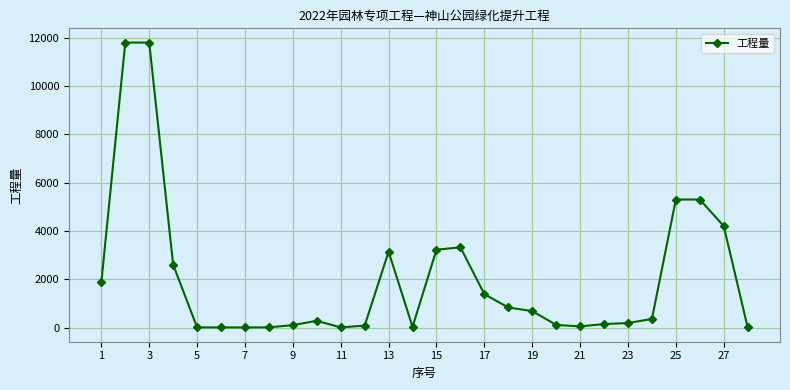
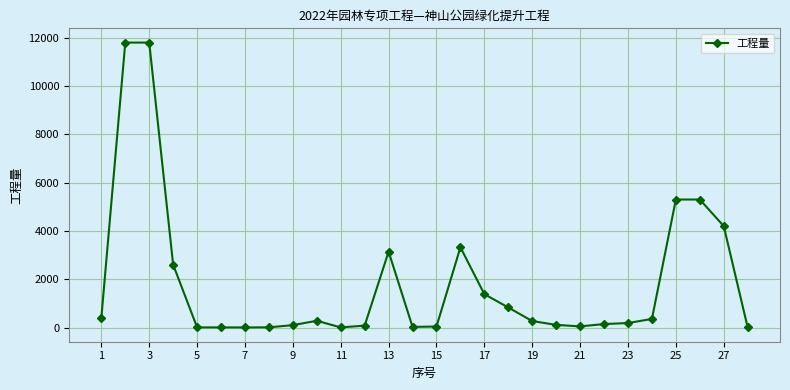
1: 1900 -> 400
15: 3200 -> 0
19: 700 -> 300
